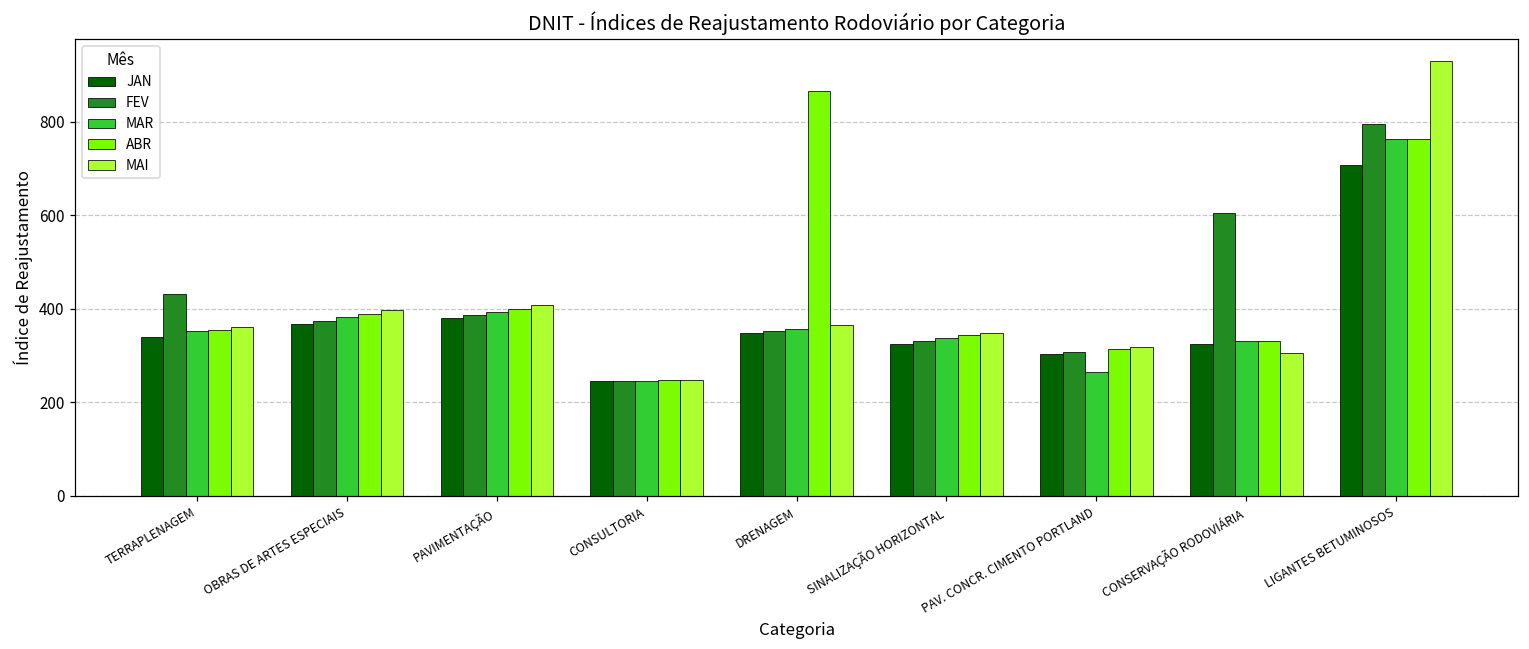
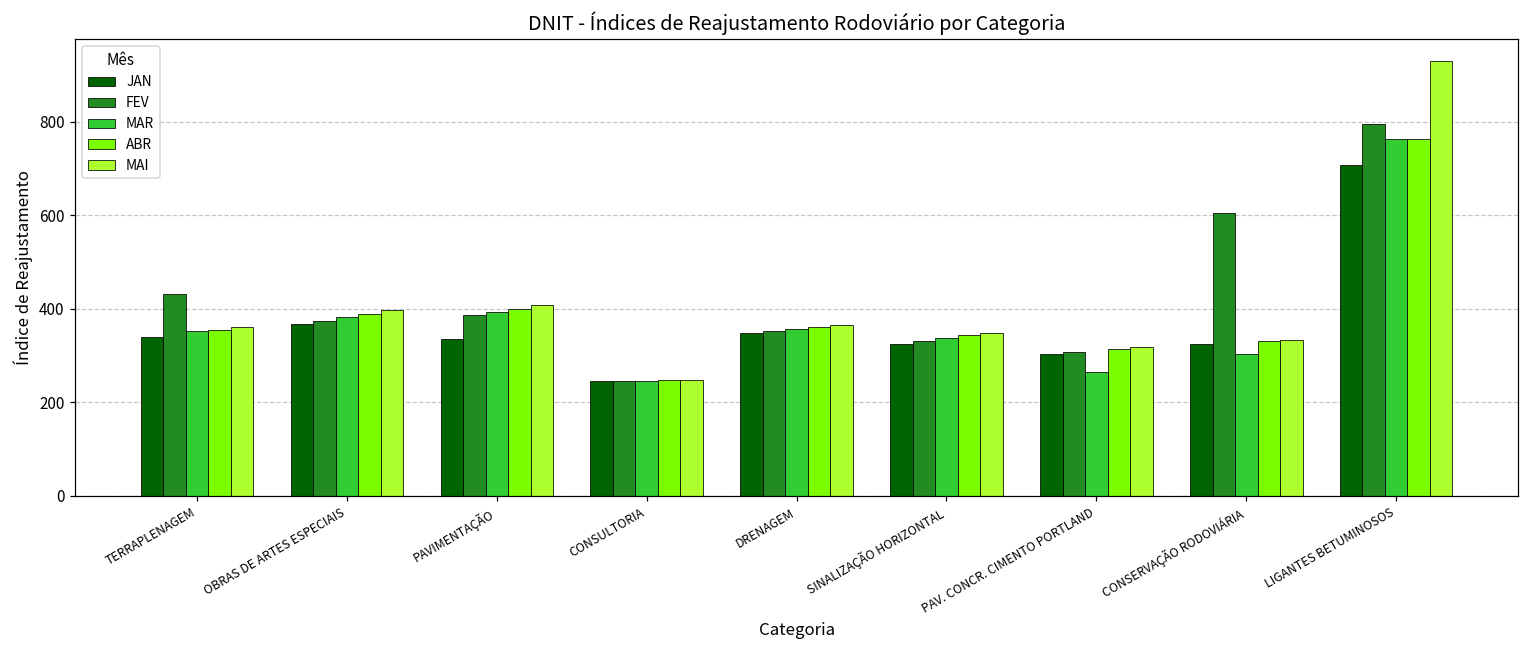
JAN, PAVIMENTAÇÃO: 380 -> 330
ABR, DRENAGEM: 870 -> 360
MAR, CONSERVAÇÃO RODOVIÁRIA: 330 -> 300
MAI, CONSERVAÇÃO RODOVIÁRIA: 310 -> 330
